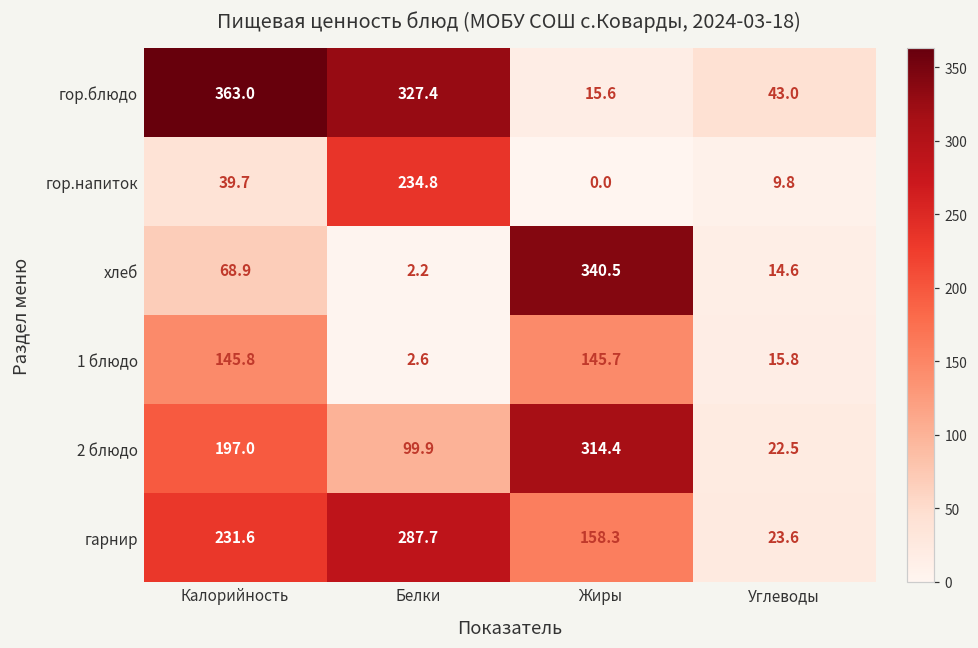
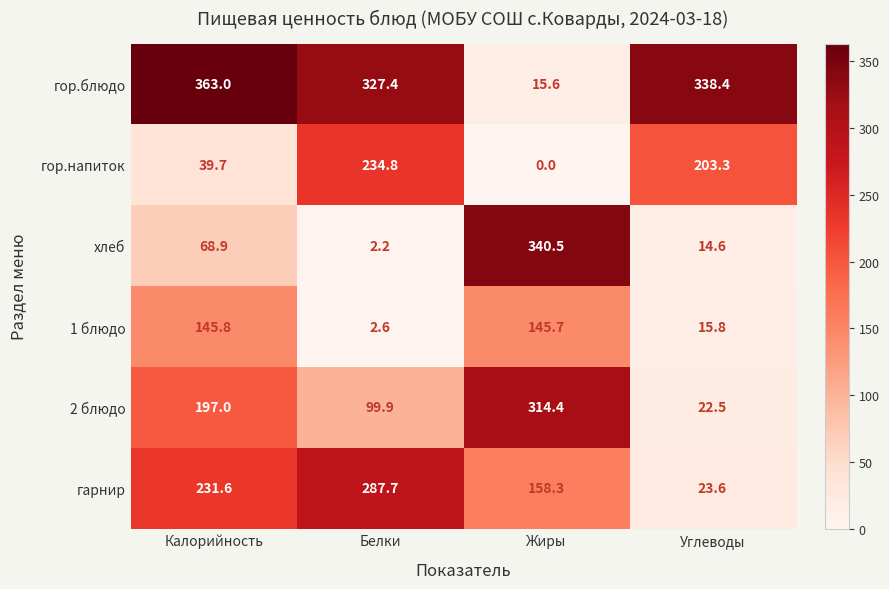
гор.блюдо, Углеводы: 43.0 -> 338.4
гор.напиток, Углеводы: 9.8 -> 203.3
